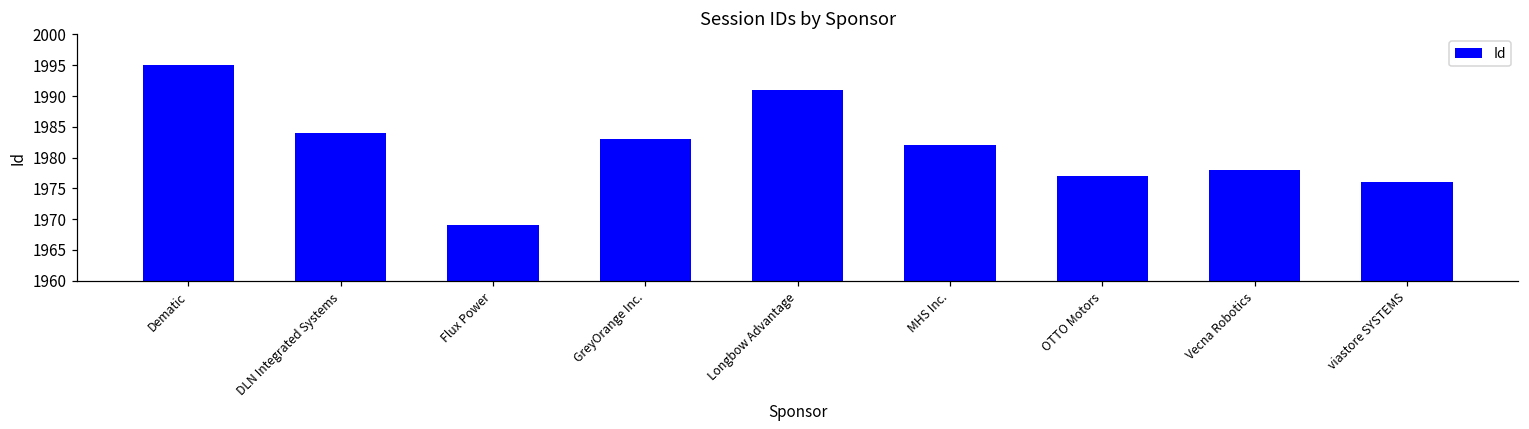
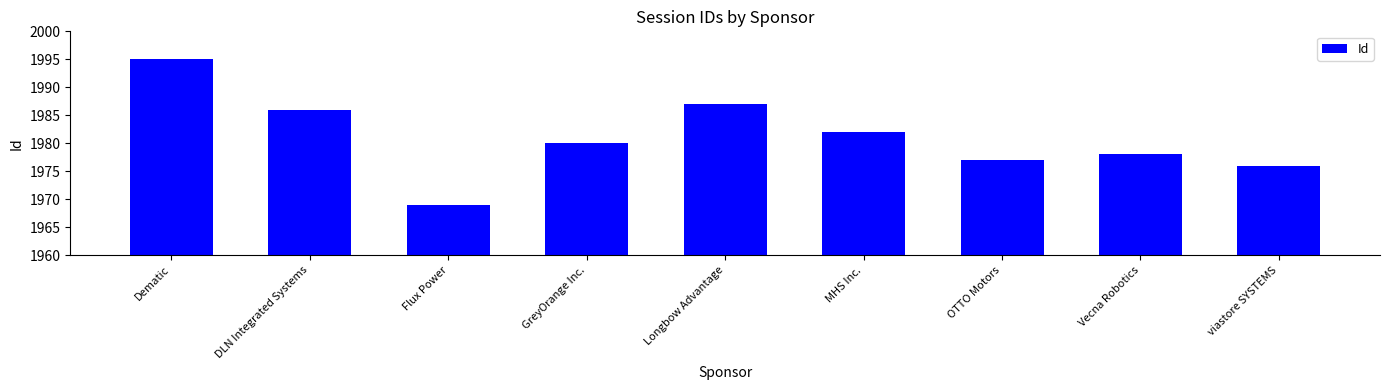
DLN Integrated Systems: 1984 -> 1986
GreyOrange Inc.: 1983 -> 1980
Longbow Advantage: 1991 -> 1987
